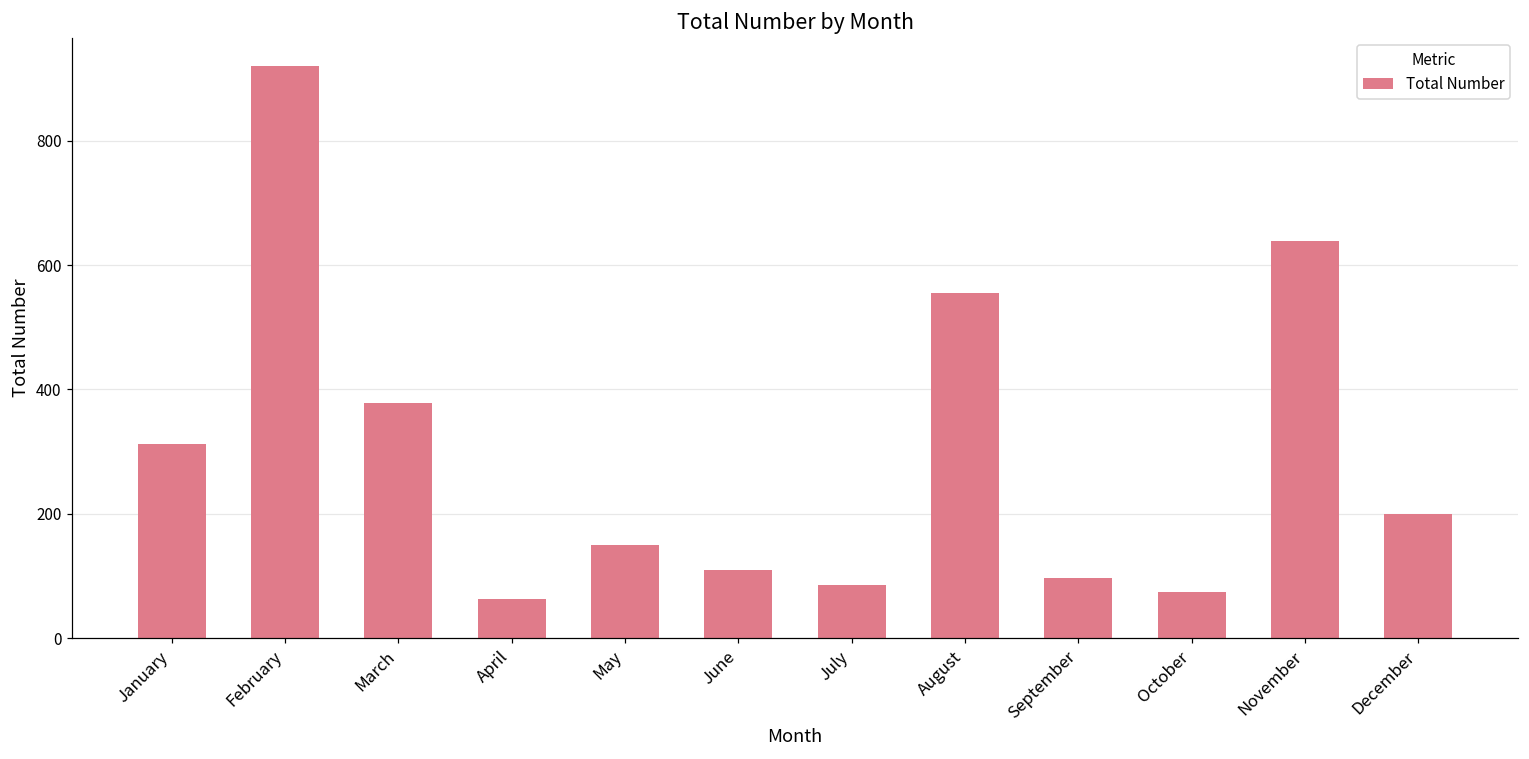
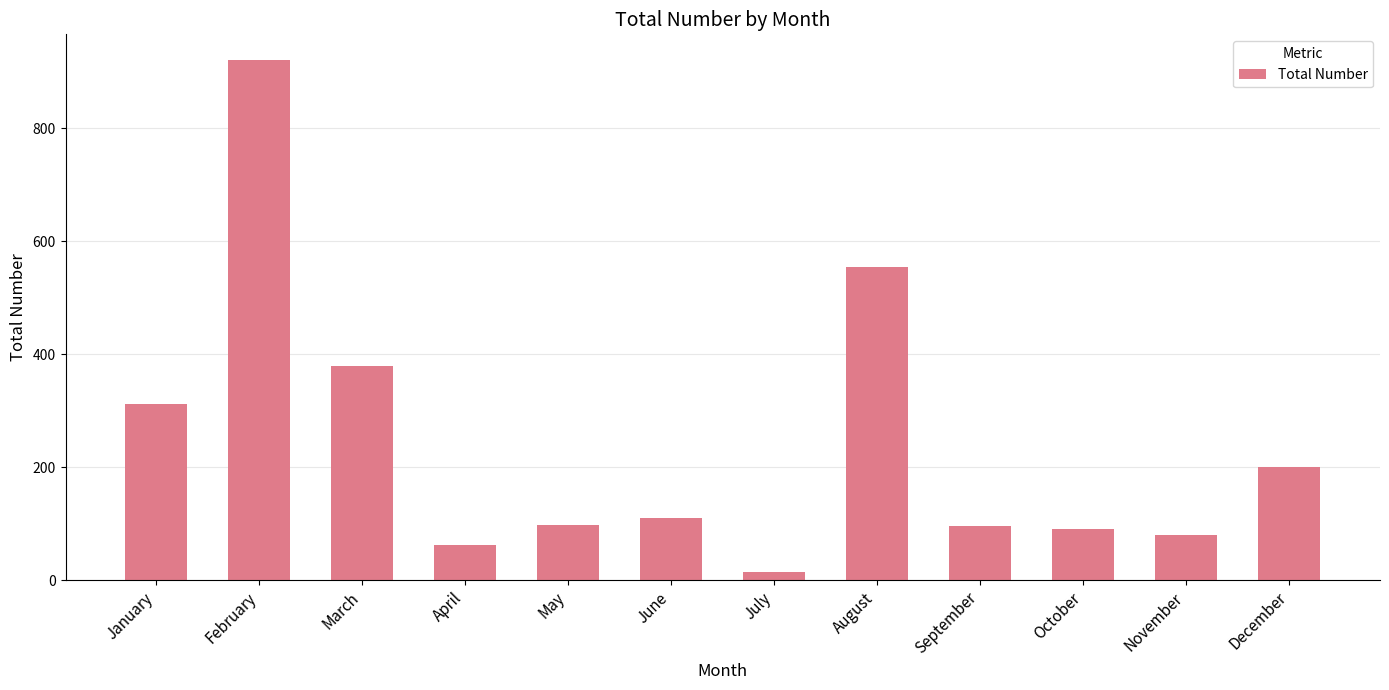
May: 150 -> 100
July: 90 -> 20
October: 70 -> 90
November: 640 -> 80
